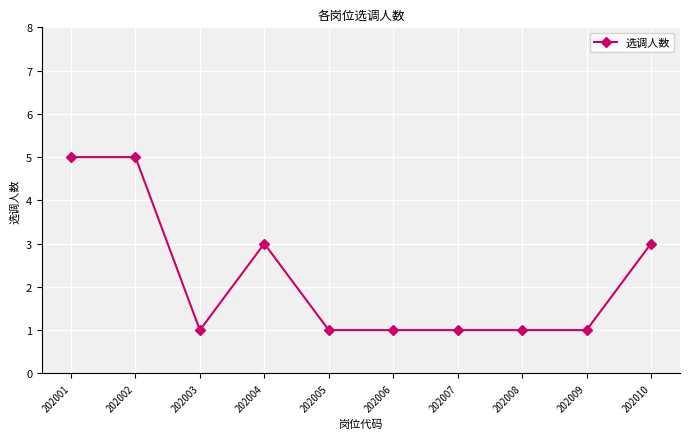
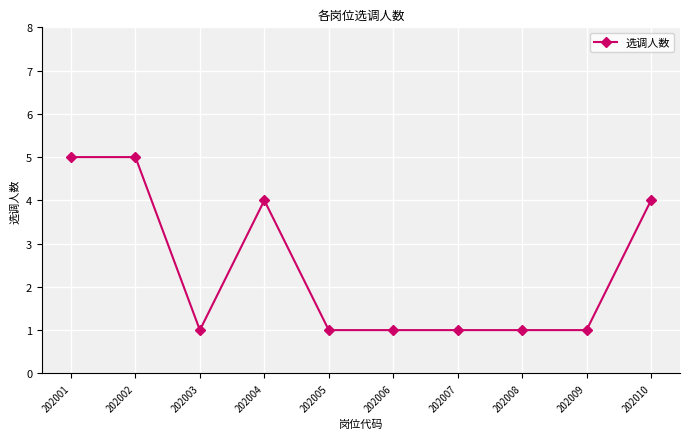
202004: 3 -> 4
202010: 3 -> 4
